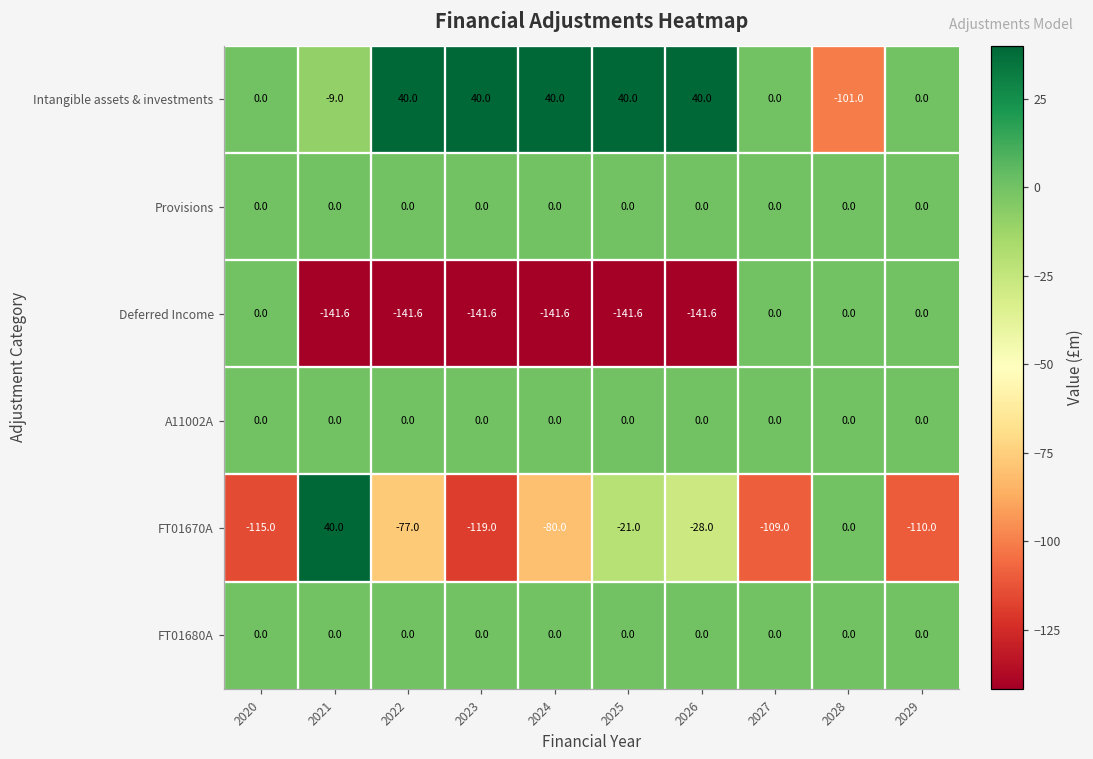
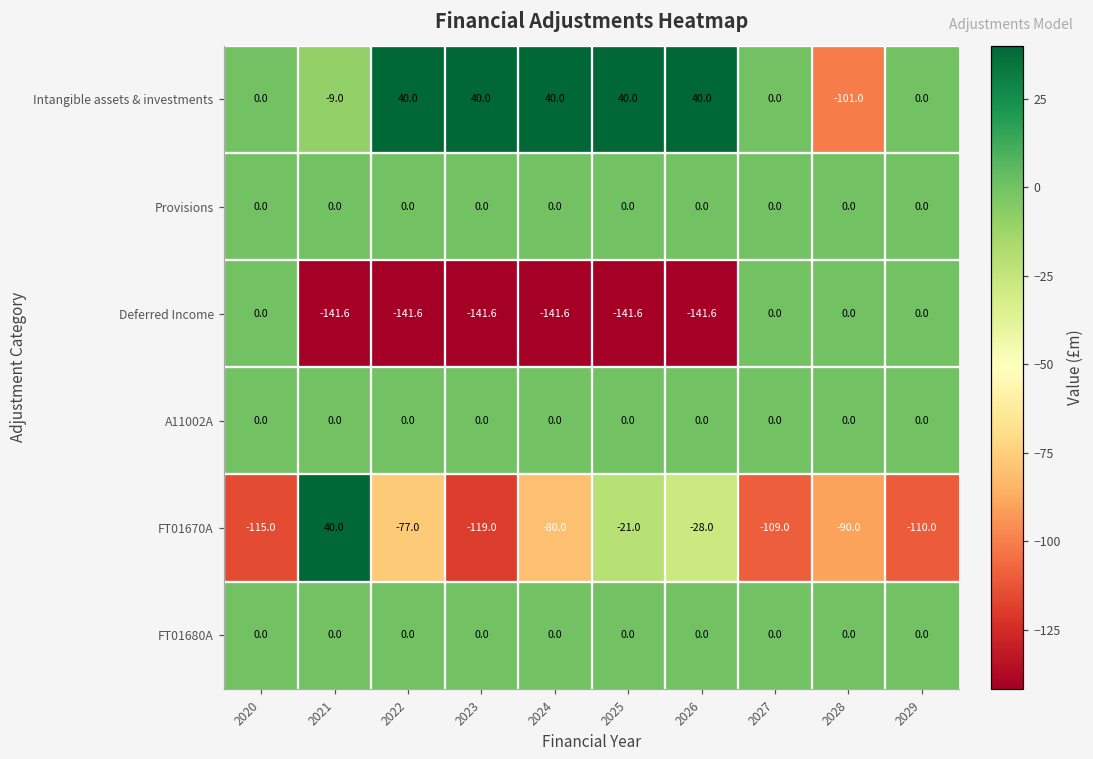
FT01670A, 2028: 0.0 -> -90.0
